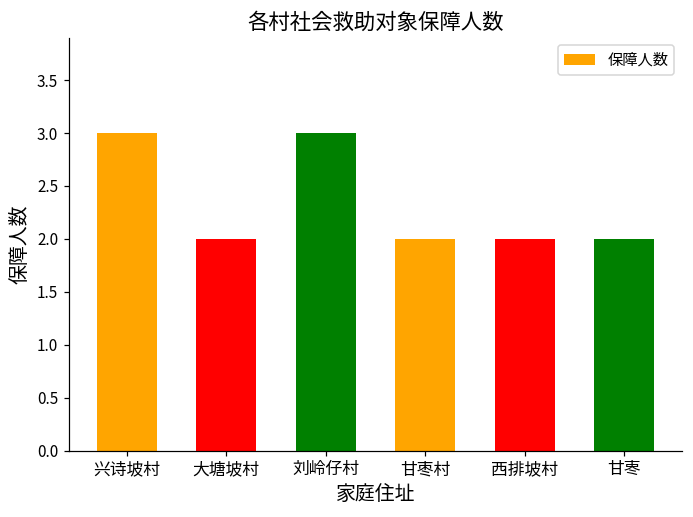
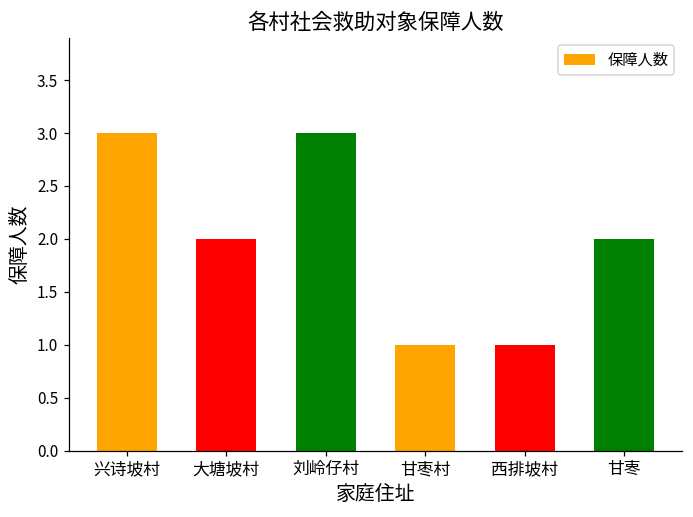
甘枣村: 2 -> 1
西排坡村: 2 -> 1
